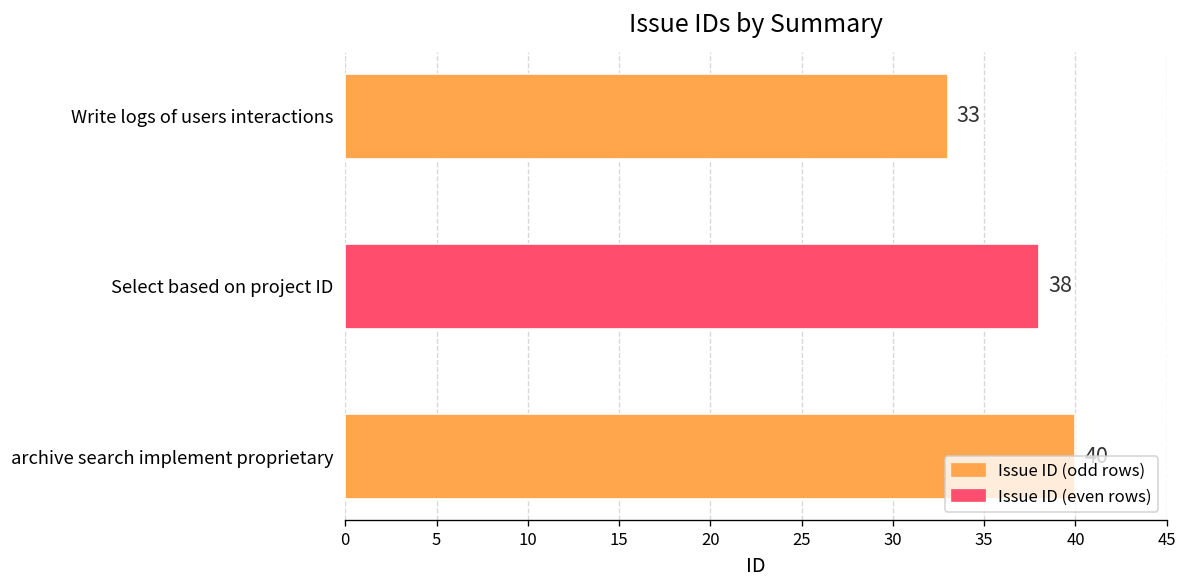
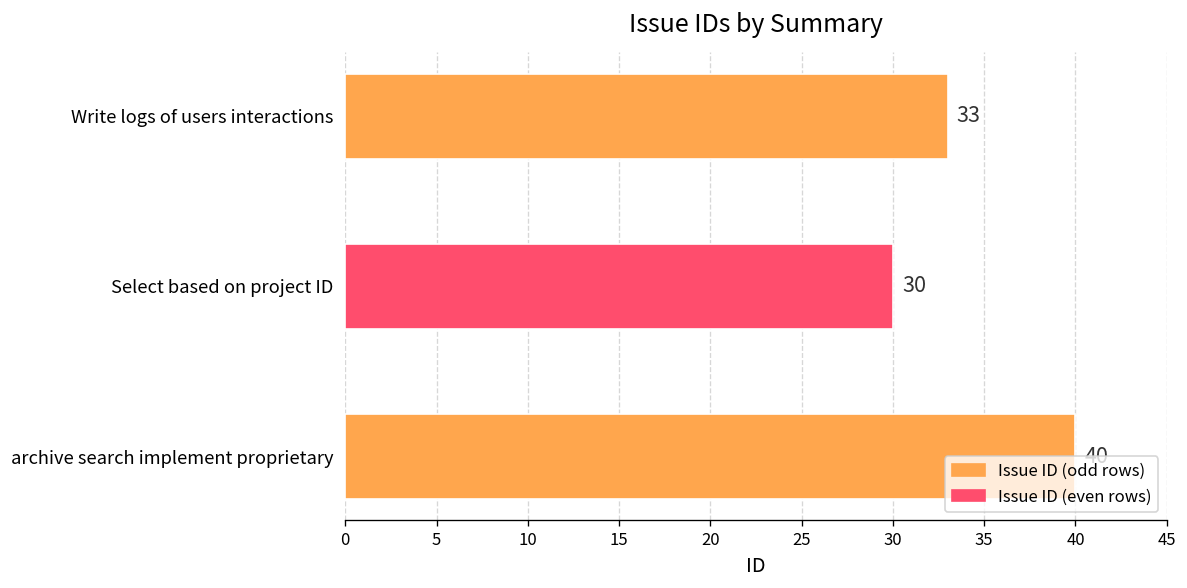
Select based on project ID: 38 -> 30
